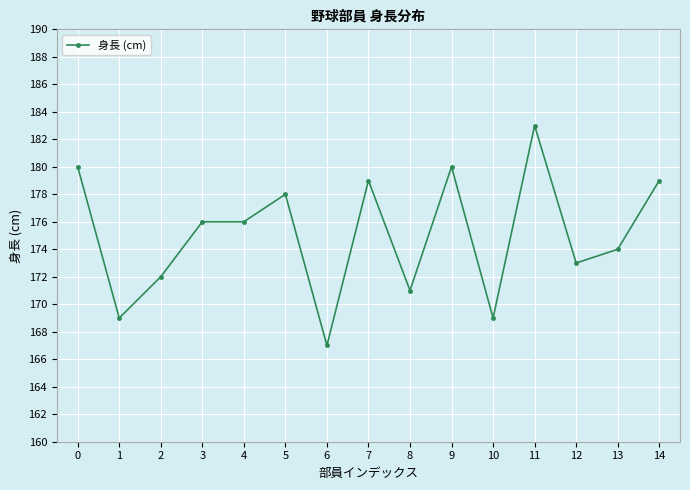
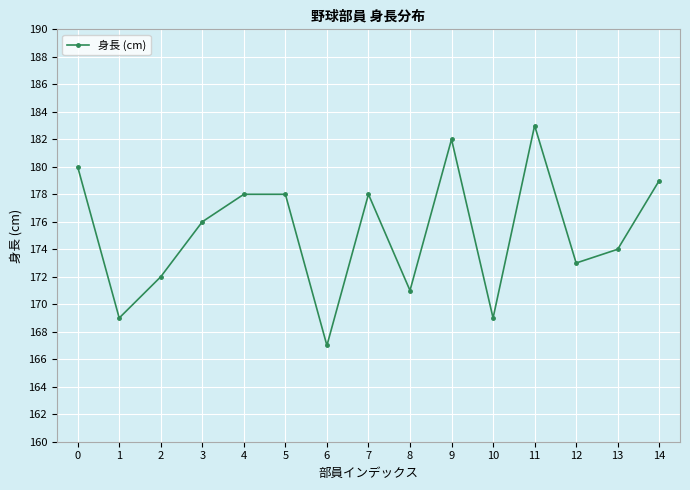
4: 176 -> 178
7: 179 -> 178
9: 180 -> 182
